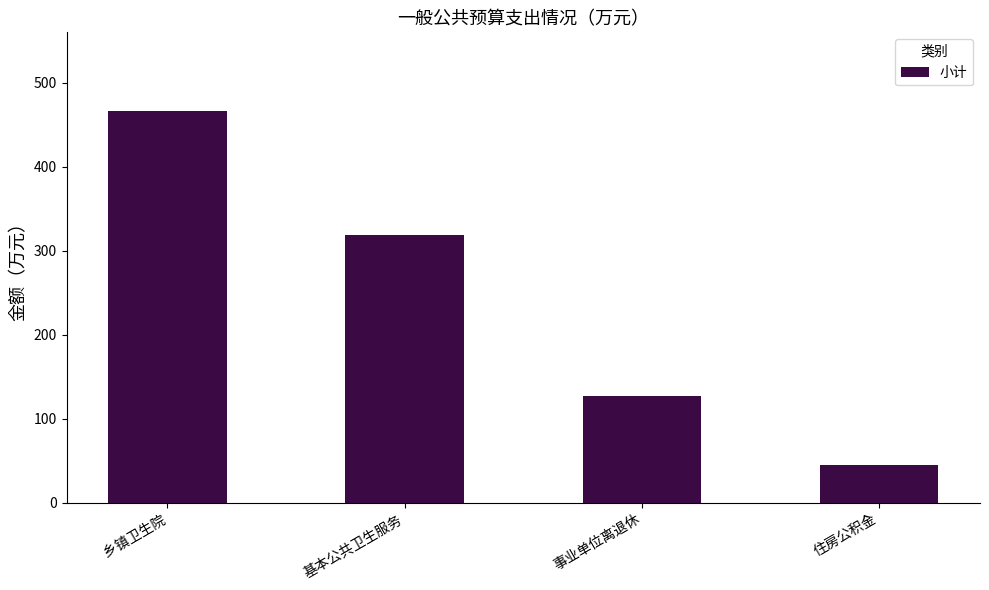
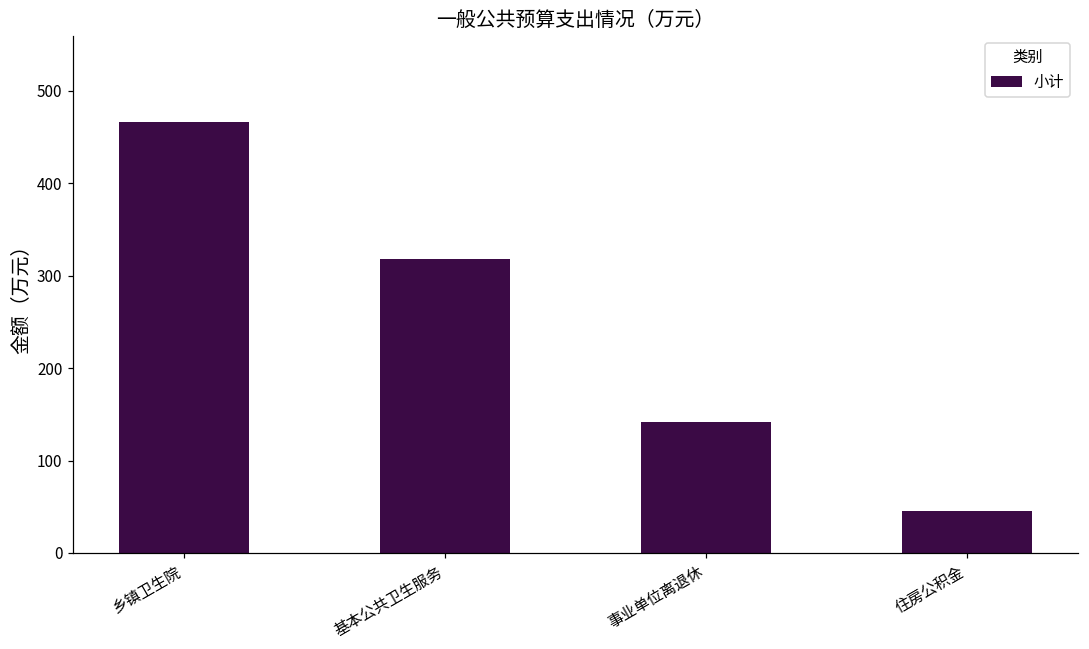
事业单位离退休: 130 -> 140
